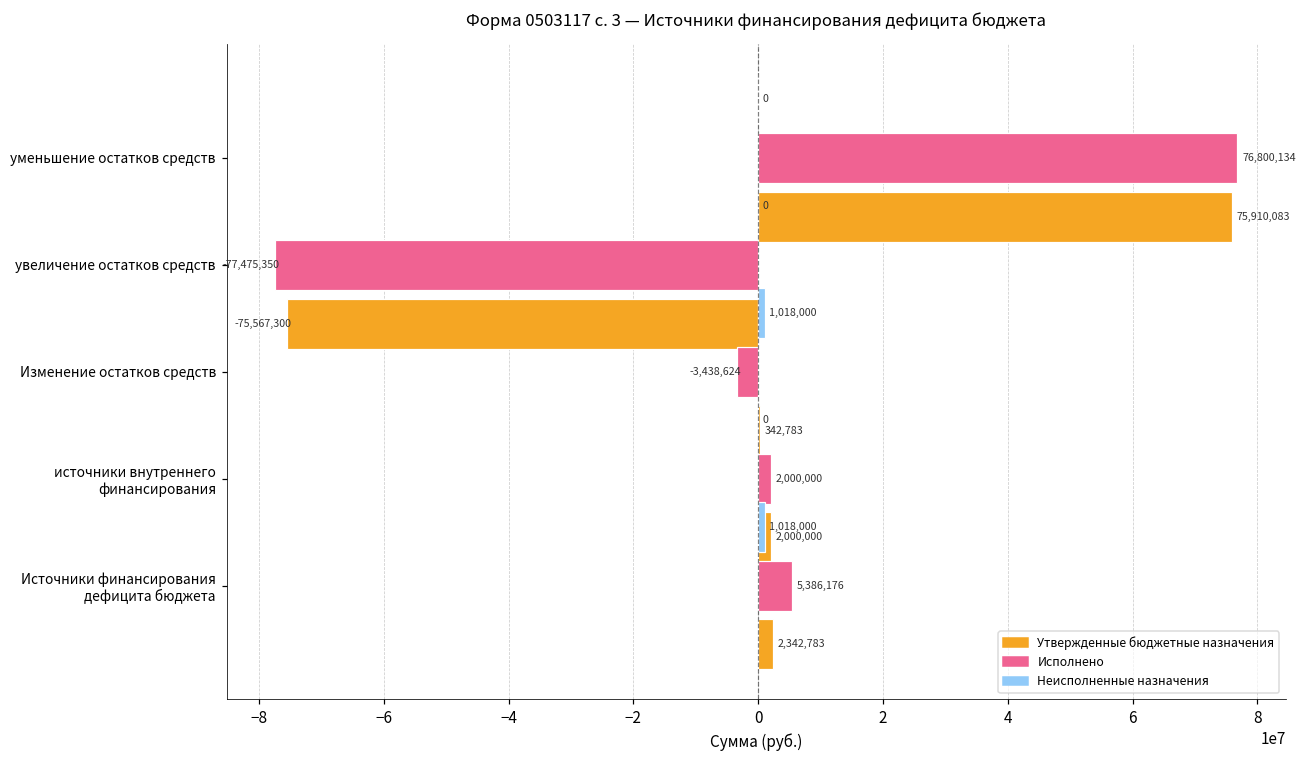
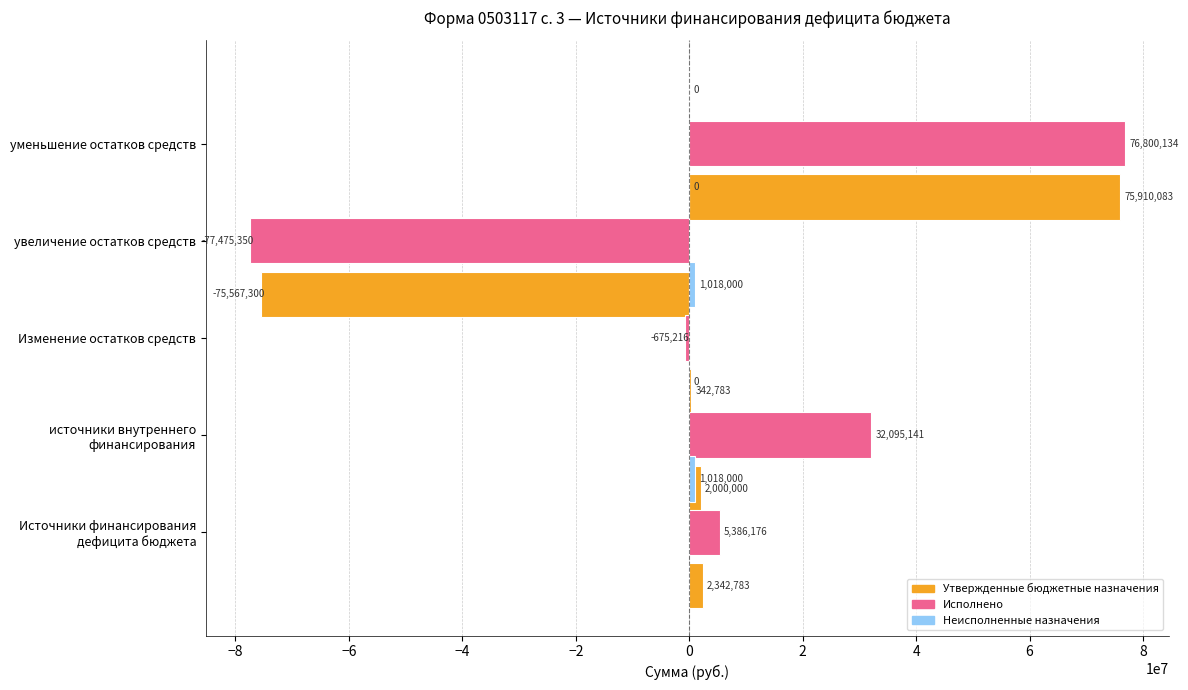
Исполнено, Изменение остатков средств: -3,438,624 -> -675,216
Исполнено, источники внутреннего финансирования: 2,000,000 -> 32,095,141
